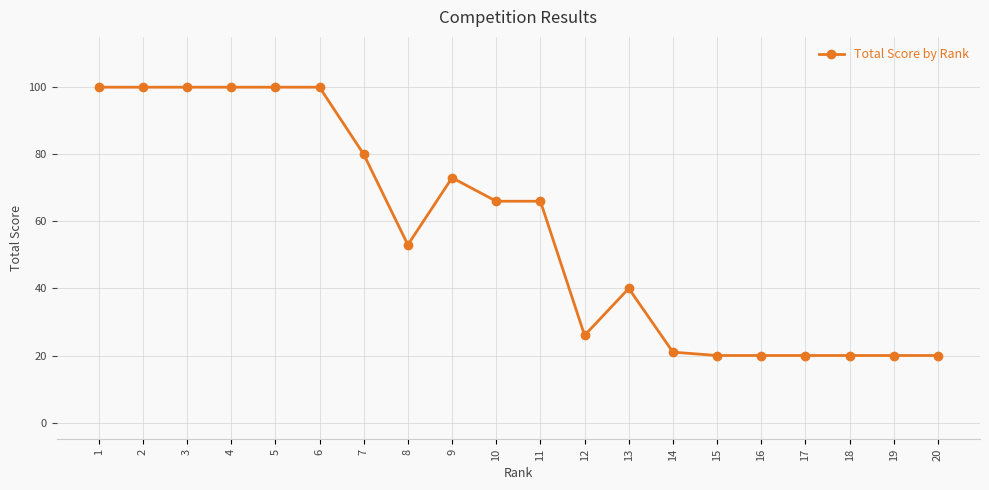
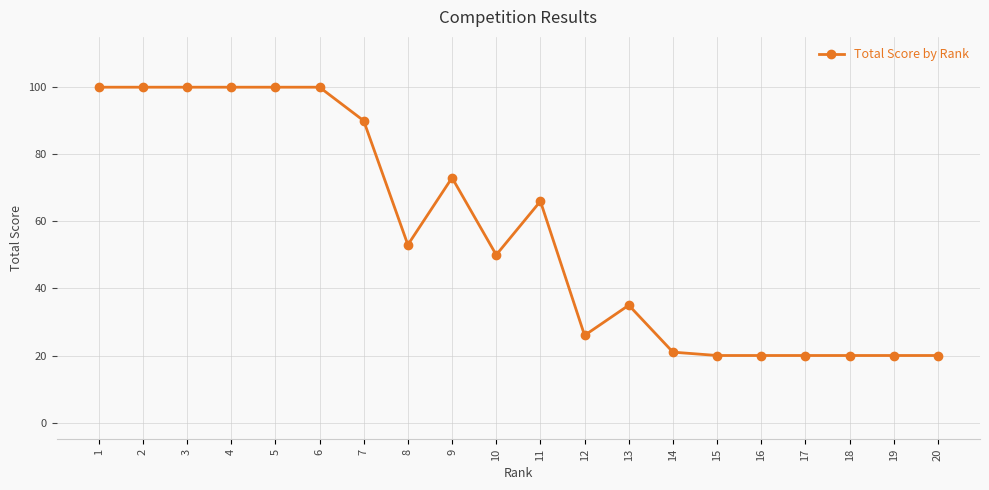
7: 80 -> 90
10: 66 -> 50
13: 40 -> 35
